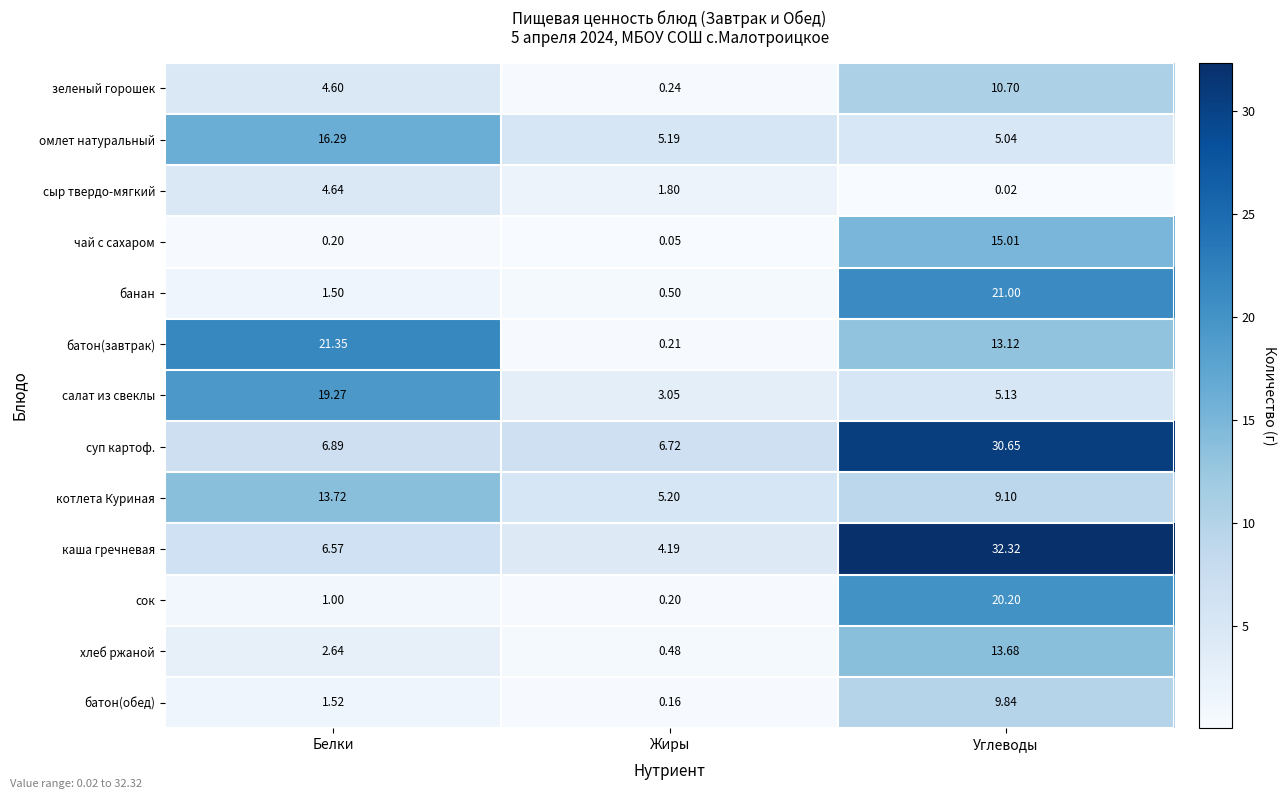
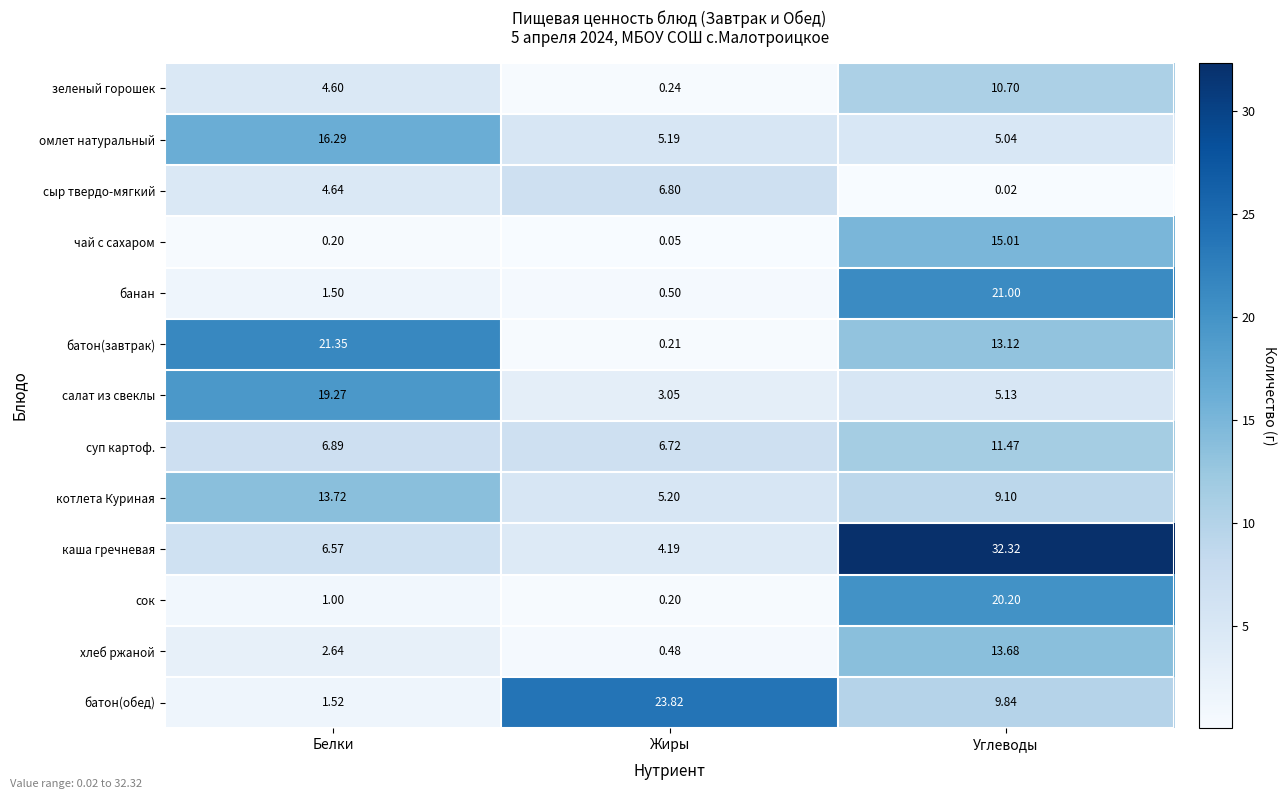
сыр твердо-мягкий, Жиры: 1.80 -> 6.80
суп картоф., Углеводы: 30.65 -> 11.47
батон(обед), Жиры: 0.16 -> 23.82
